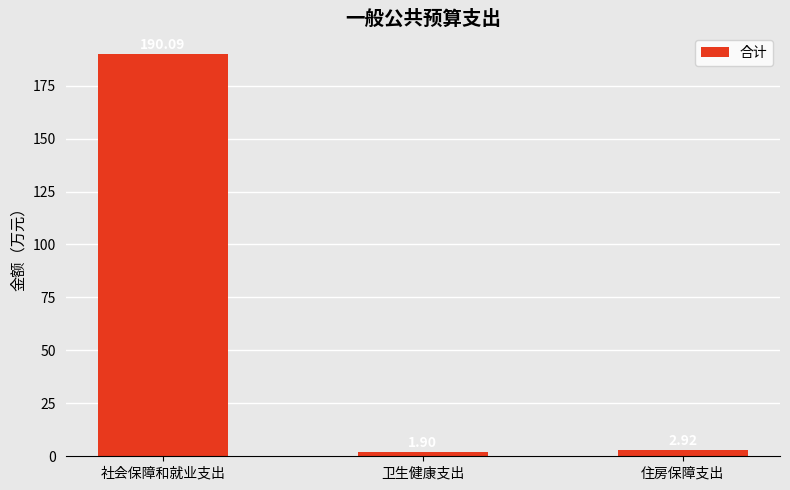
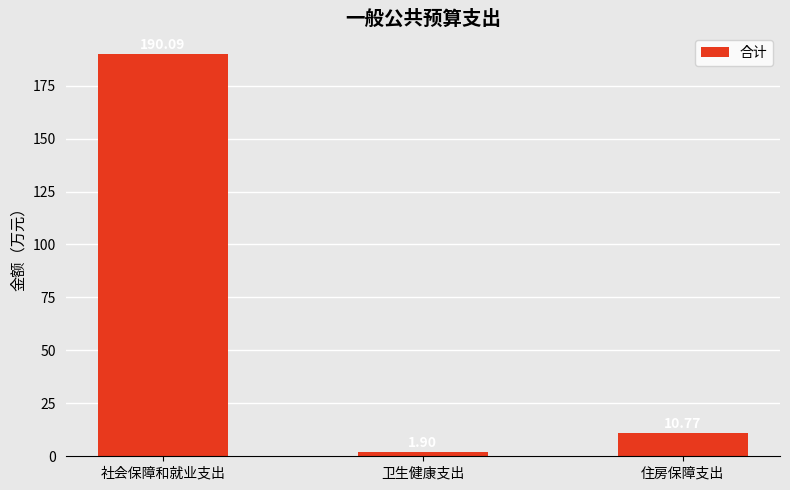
住房保障支出: 3 -> 11
